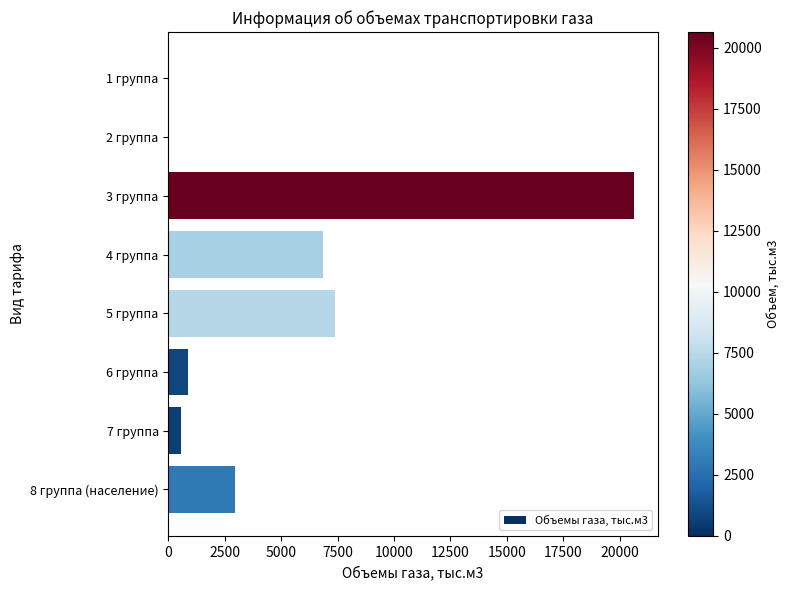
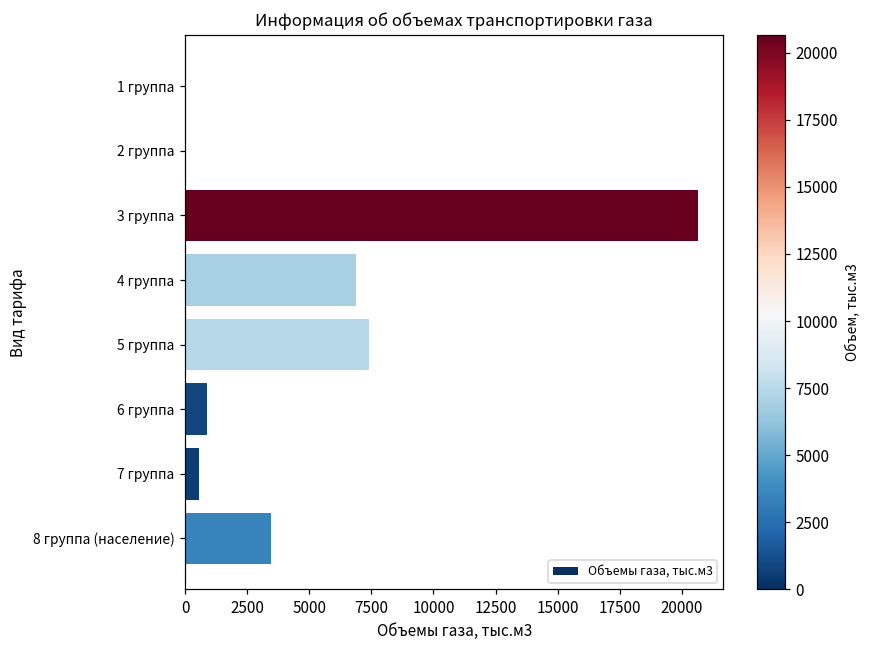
8 группа (население): 3000 -> 3500
